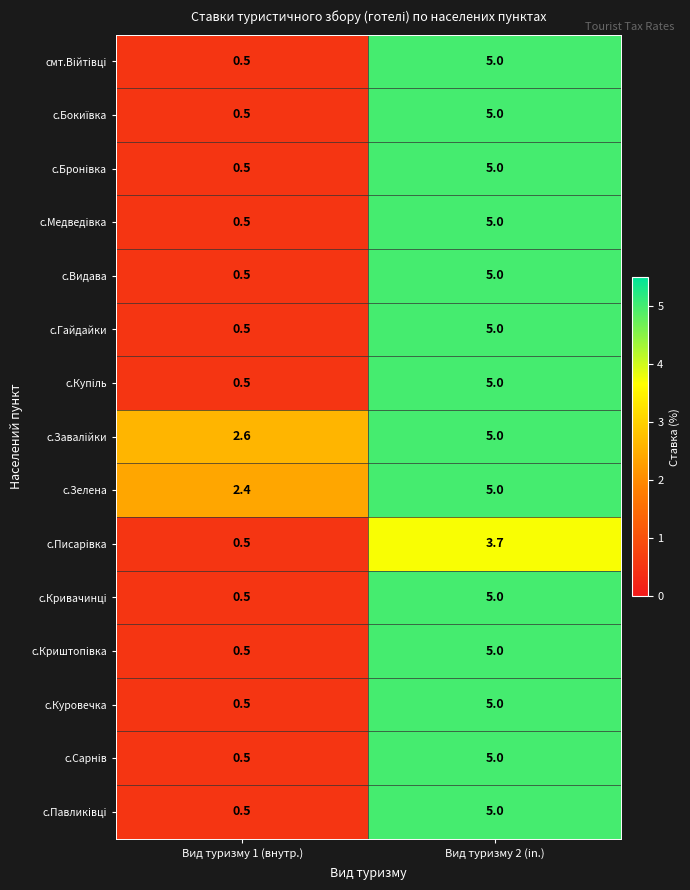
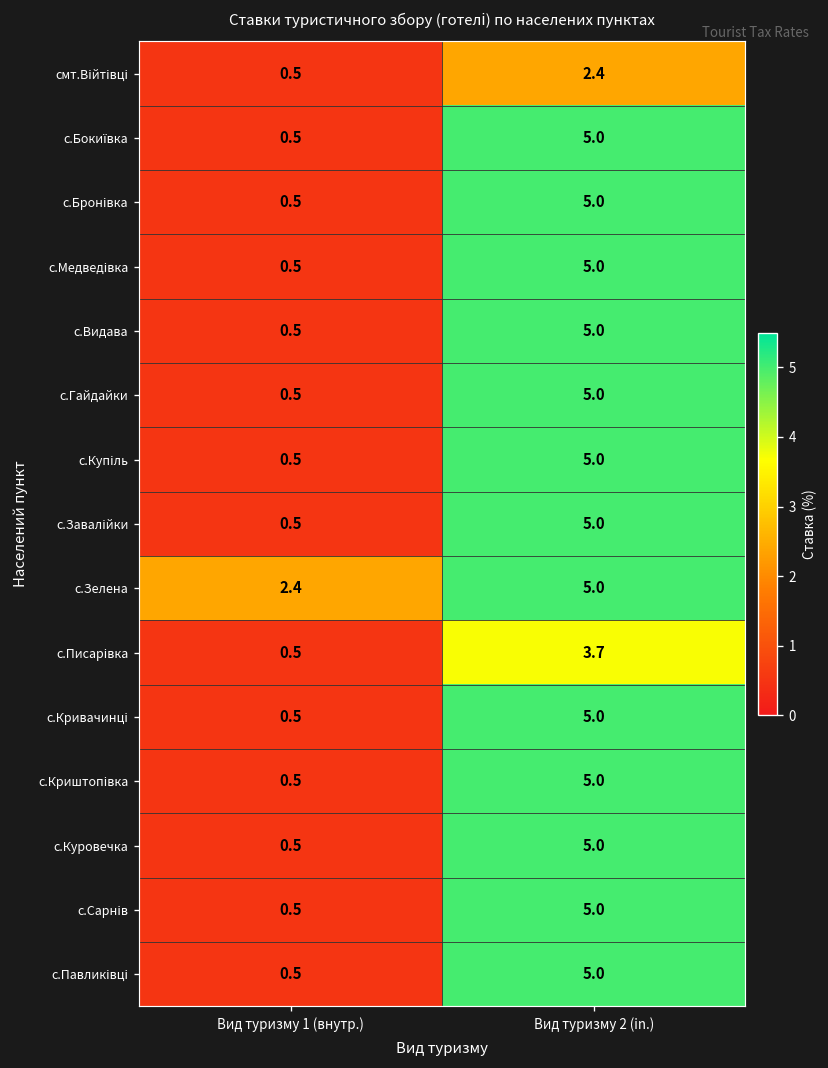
смт.Війтівці, Вид туризму 2 (in.): 5.0 -> 2.4
с.Завалійки, Вид туризму 1 (внутр.): 2.6 -> 0.5
